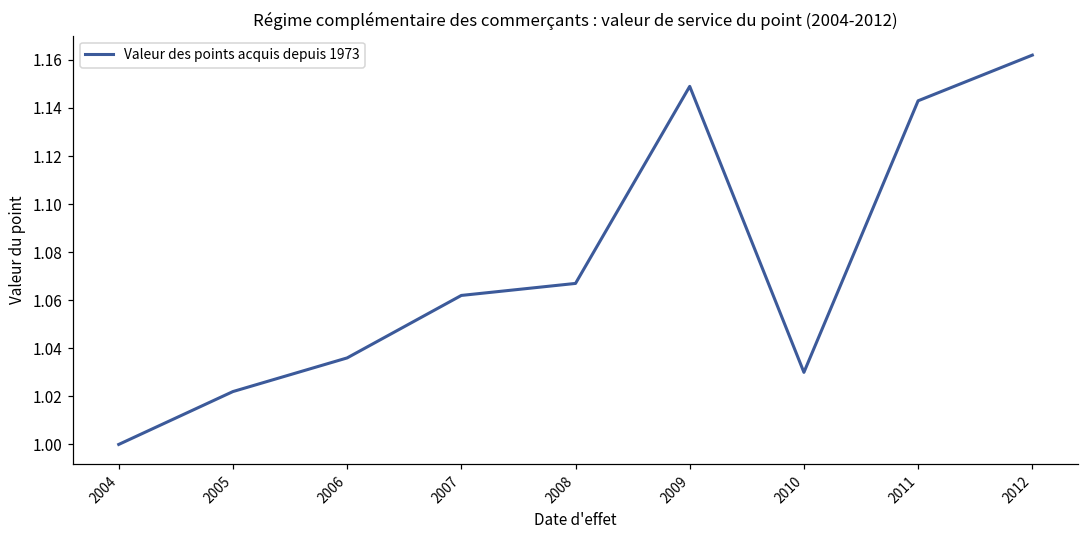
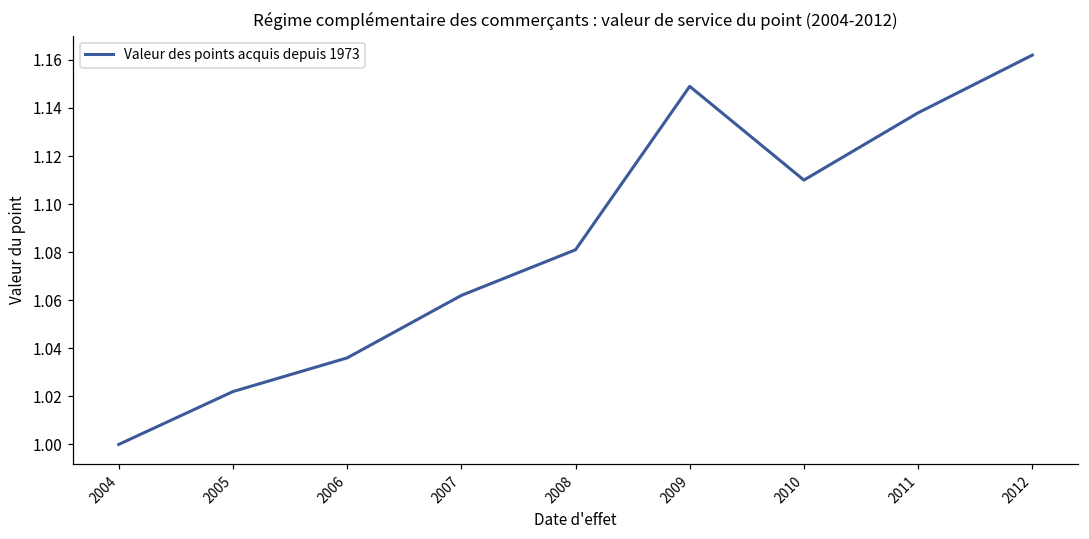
2008: 1.067 -> 1.081
2010: 1.03 -> 1.11
2011: 1.143 -> 1.138
